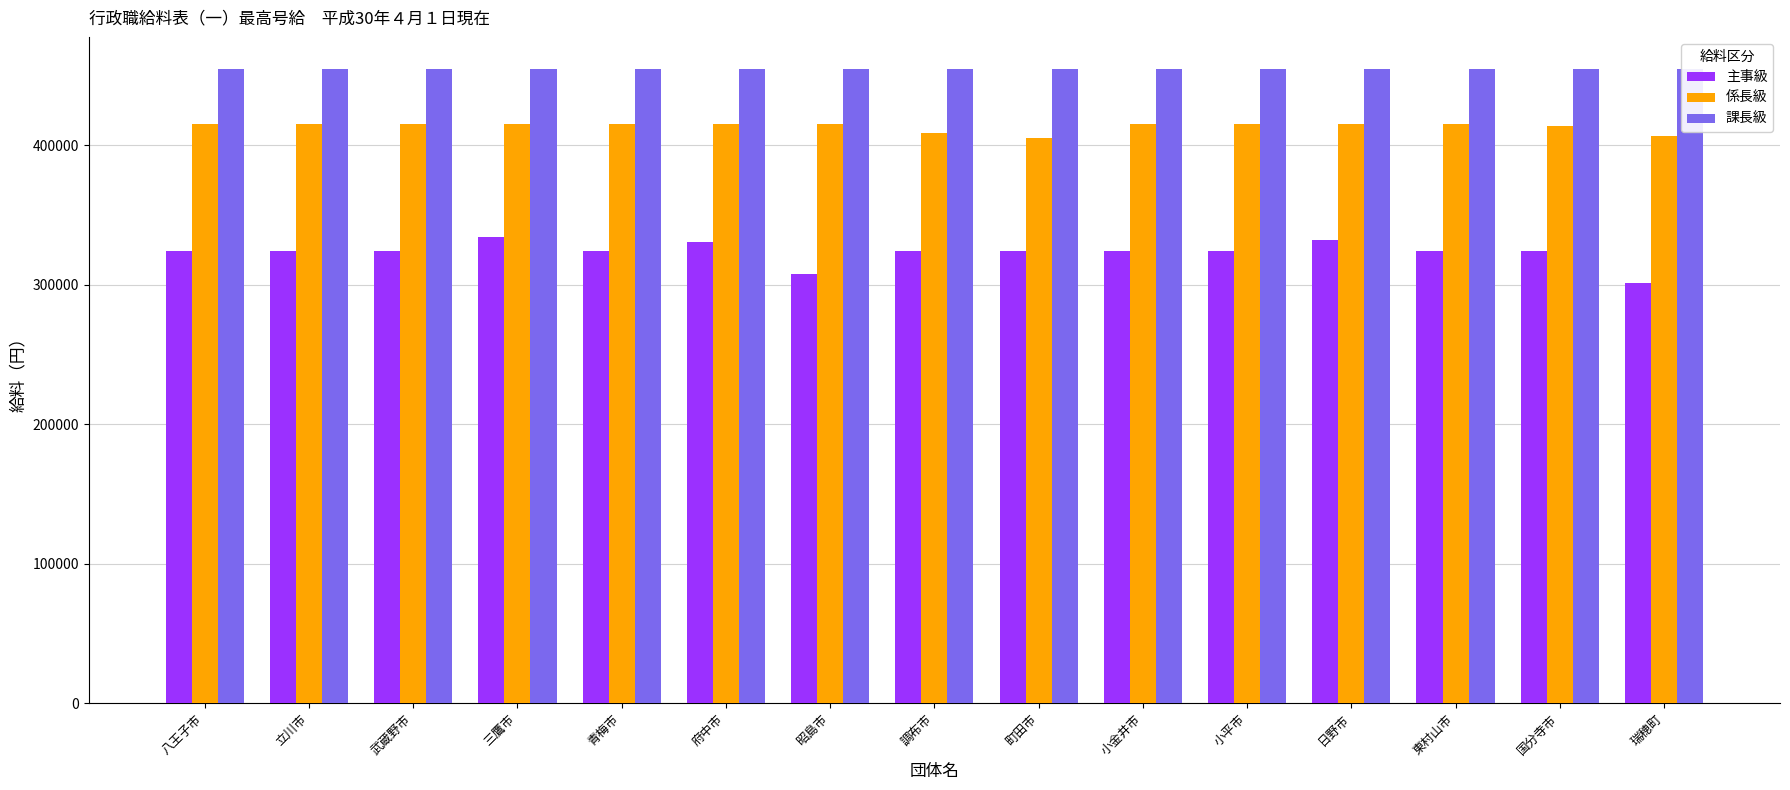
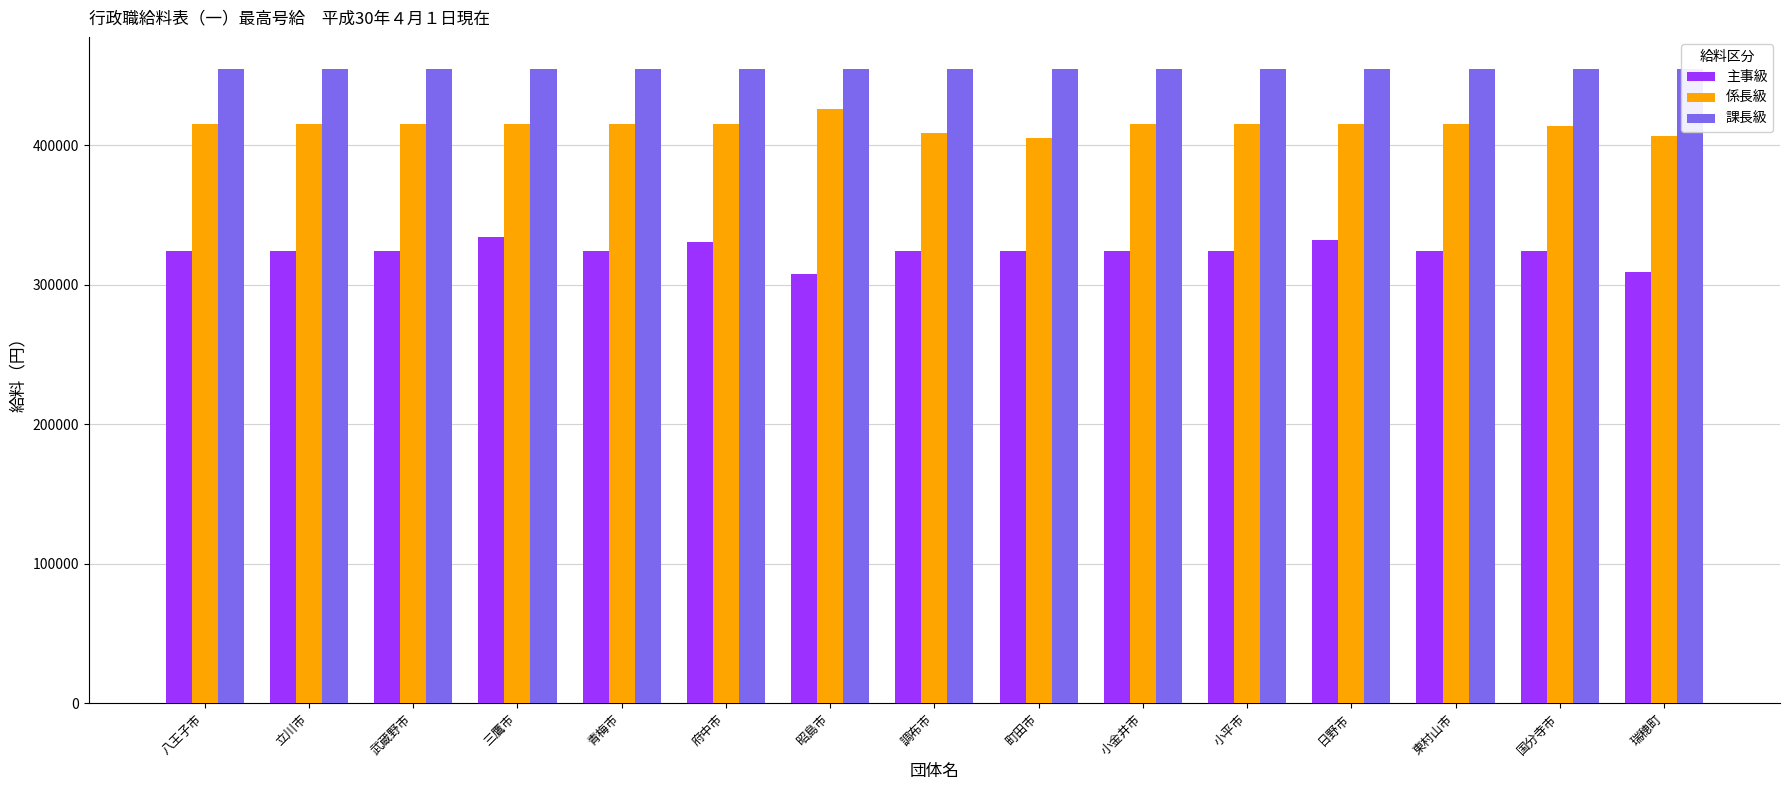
係長級, 昭島市: 415000 -> 426000
主事級, 瑞穂町: 301000 -> 309000
